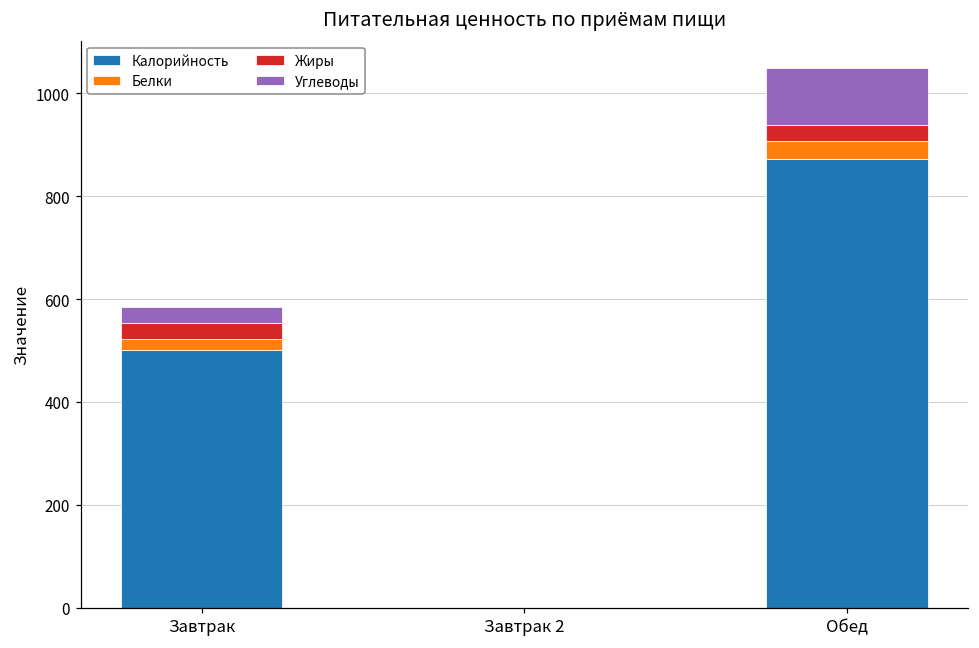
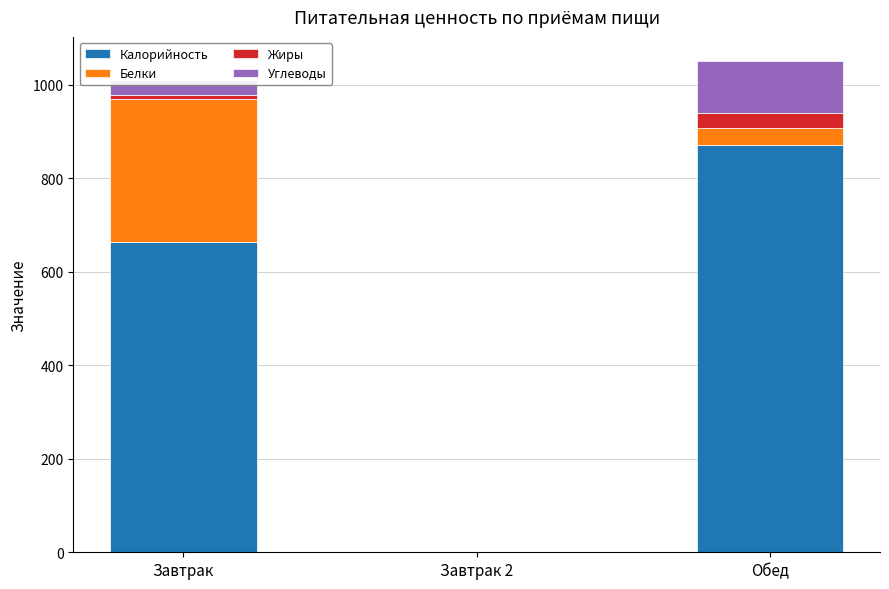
Калорийность, Завтрак: 500 -> 660
Белки, Завтрак: 20 -> 310
Жиры, Завтрак: 30 -> 10
